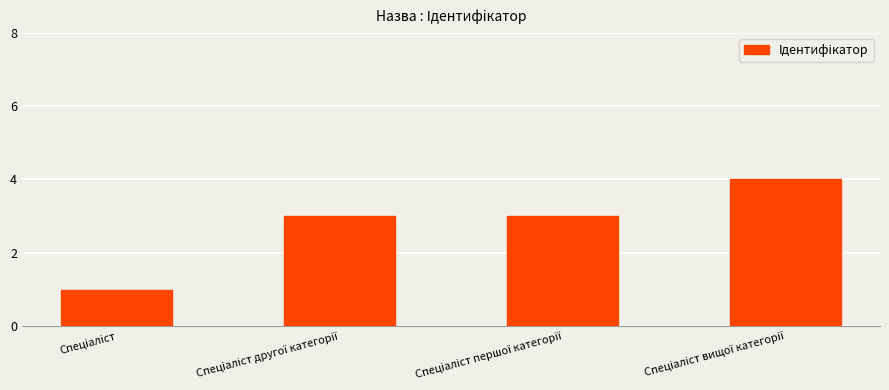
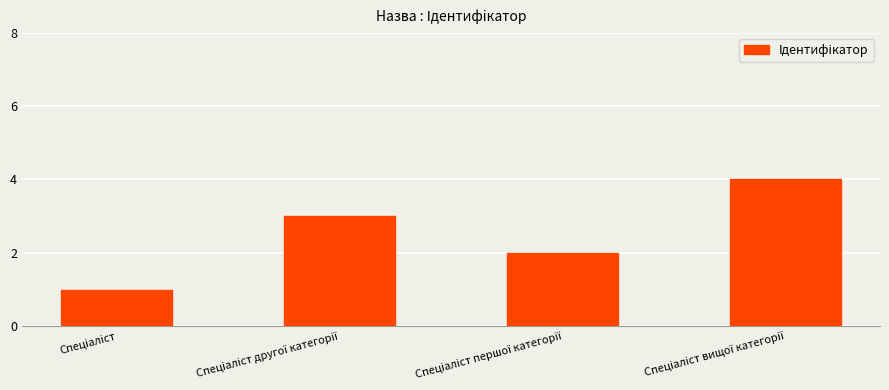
Спеціаліст першої категорії: 3 -> 2
